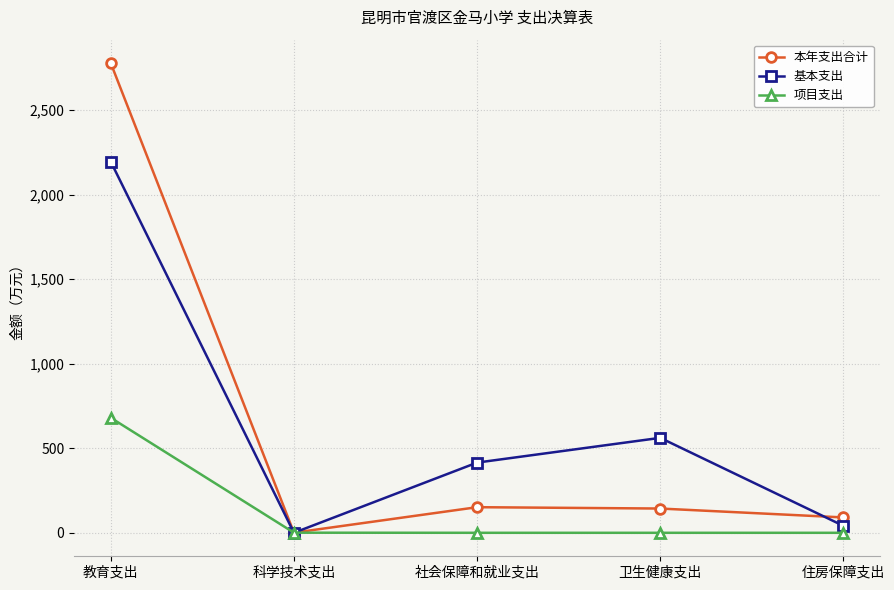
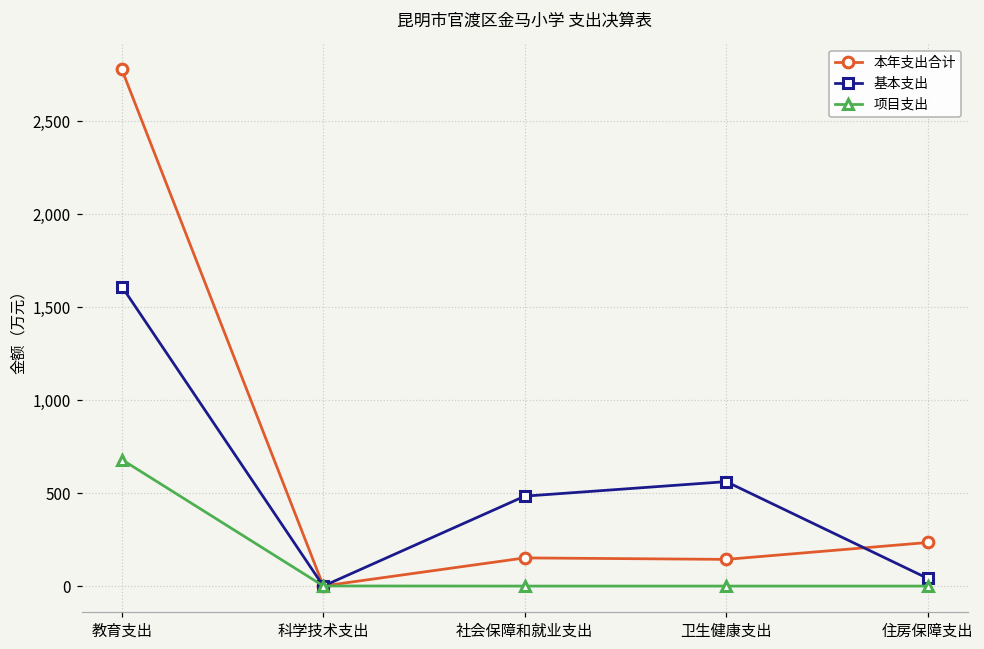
基本支出, 教育支出: 2,200 -> 1,610
基本支出, 社会保障和就业支出: 420 -> 480
本年支出合计, 住房保障支出: 90 -> 230
